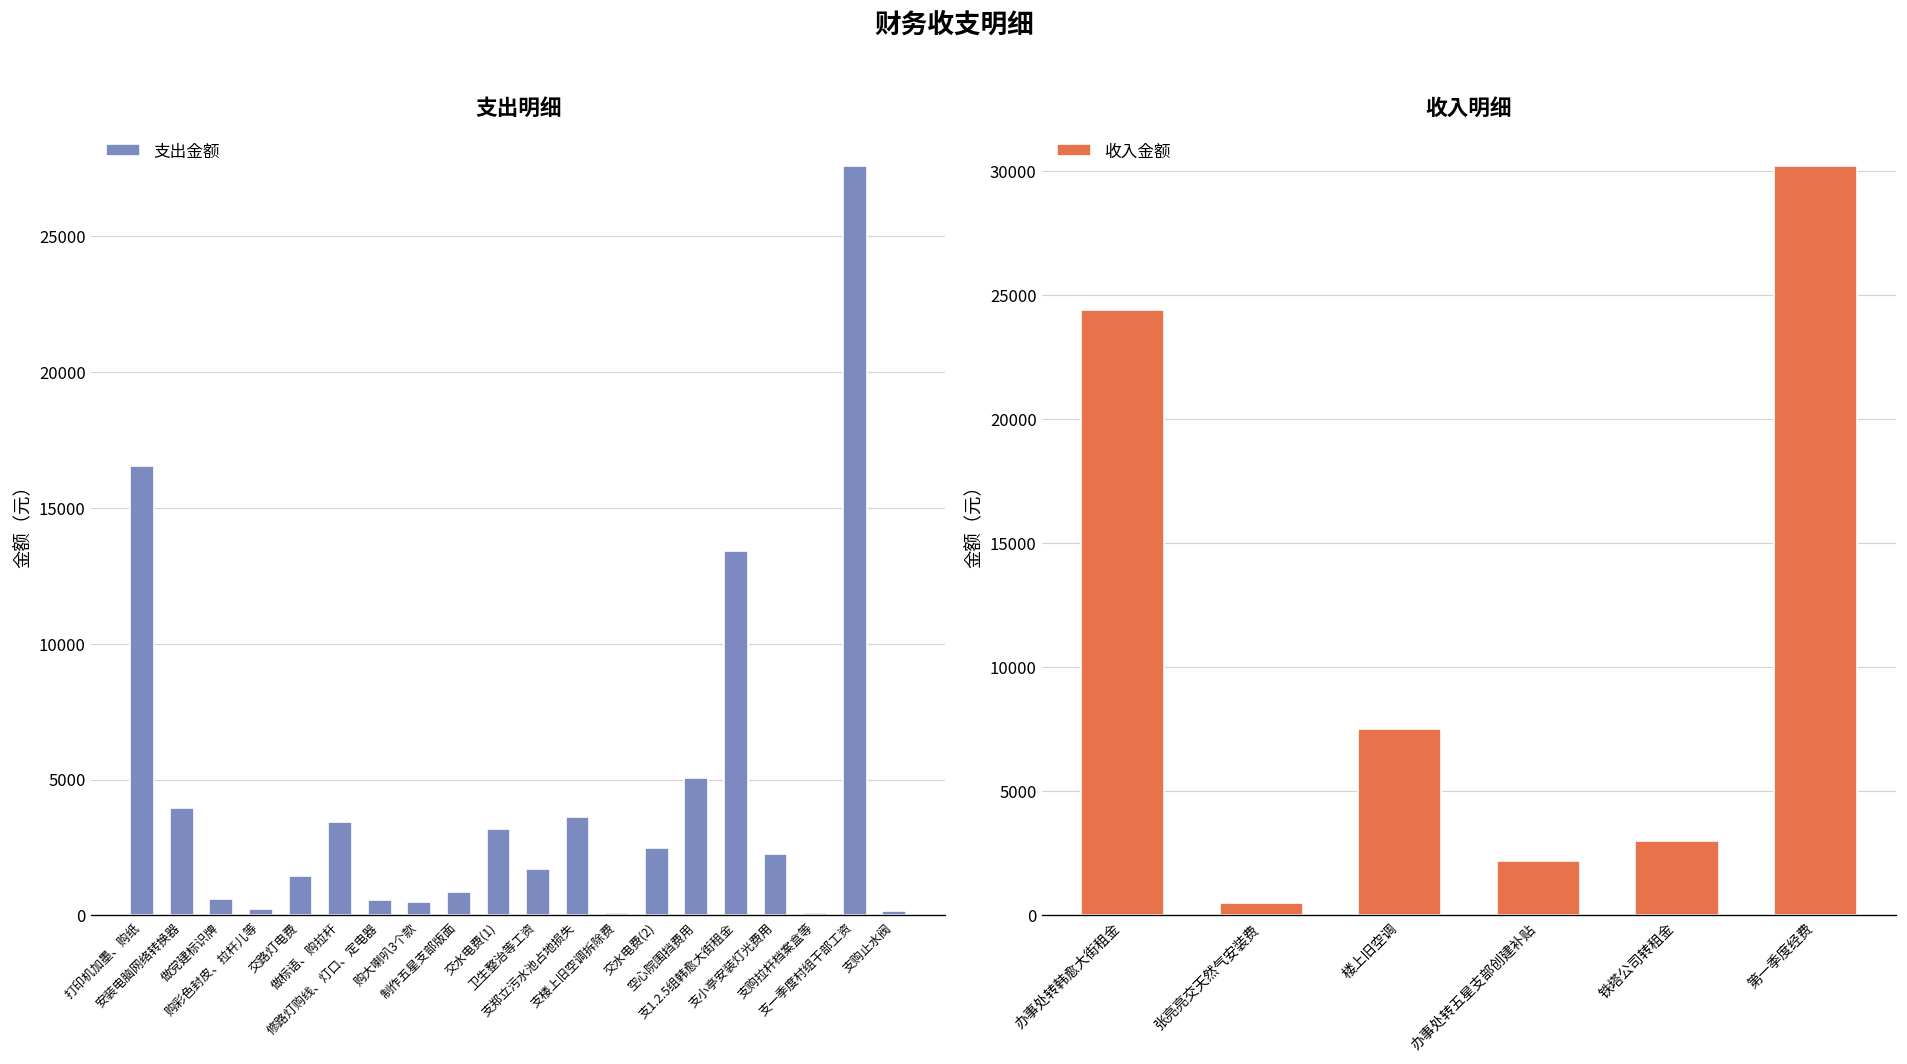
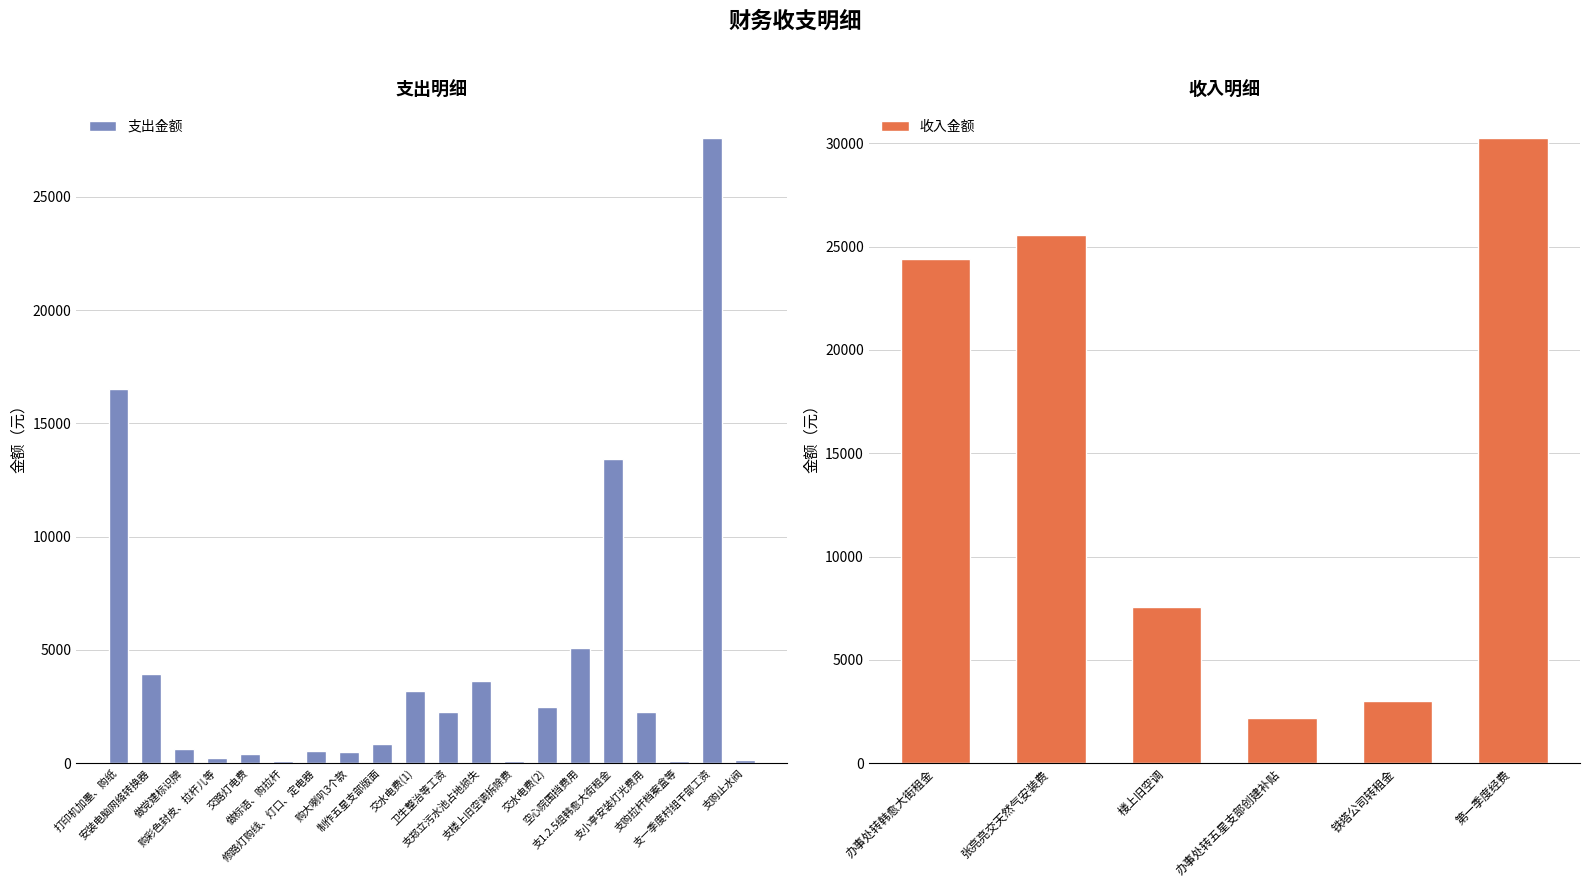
支出明细, 交路灯电费: 1500 -> 400
支出明细, 做标语、购拉杆: 3400 -> 100
支出明细, 卫生整治等工资: 1700 -> 2300
收入明细, 张亮亮交天然气安装费: 500 -> 25500
